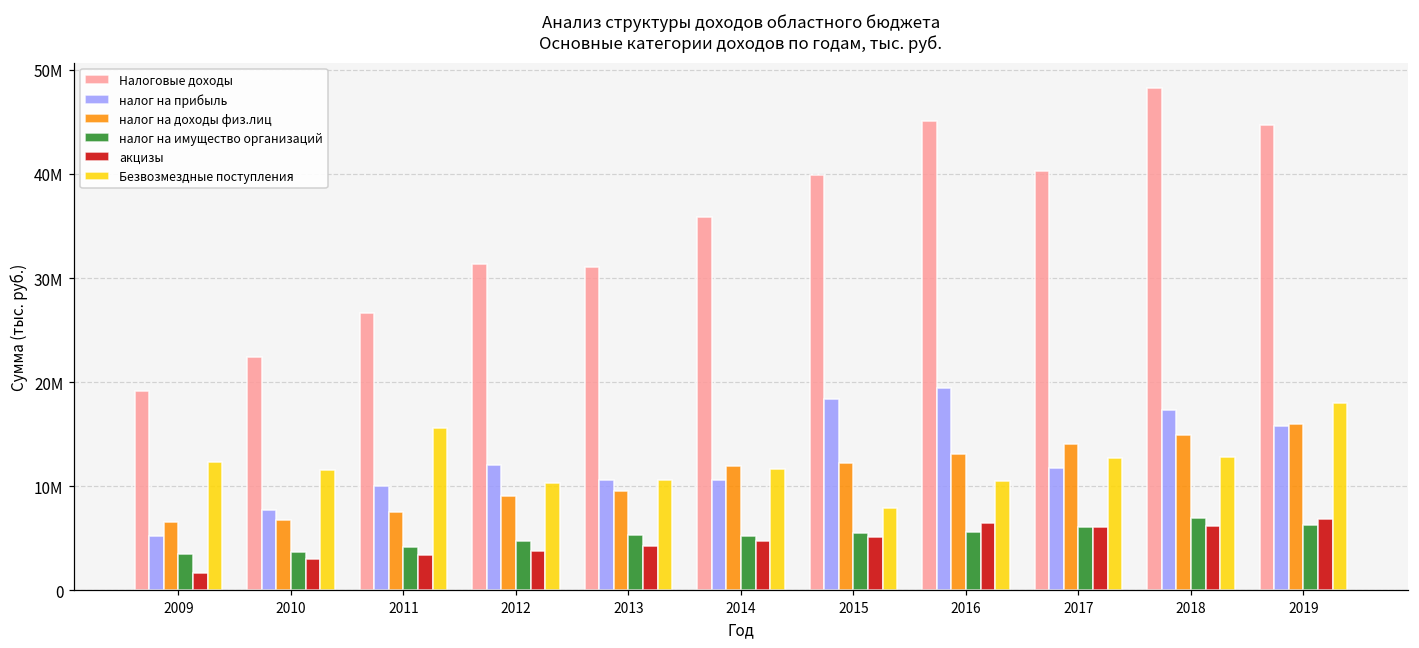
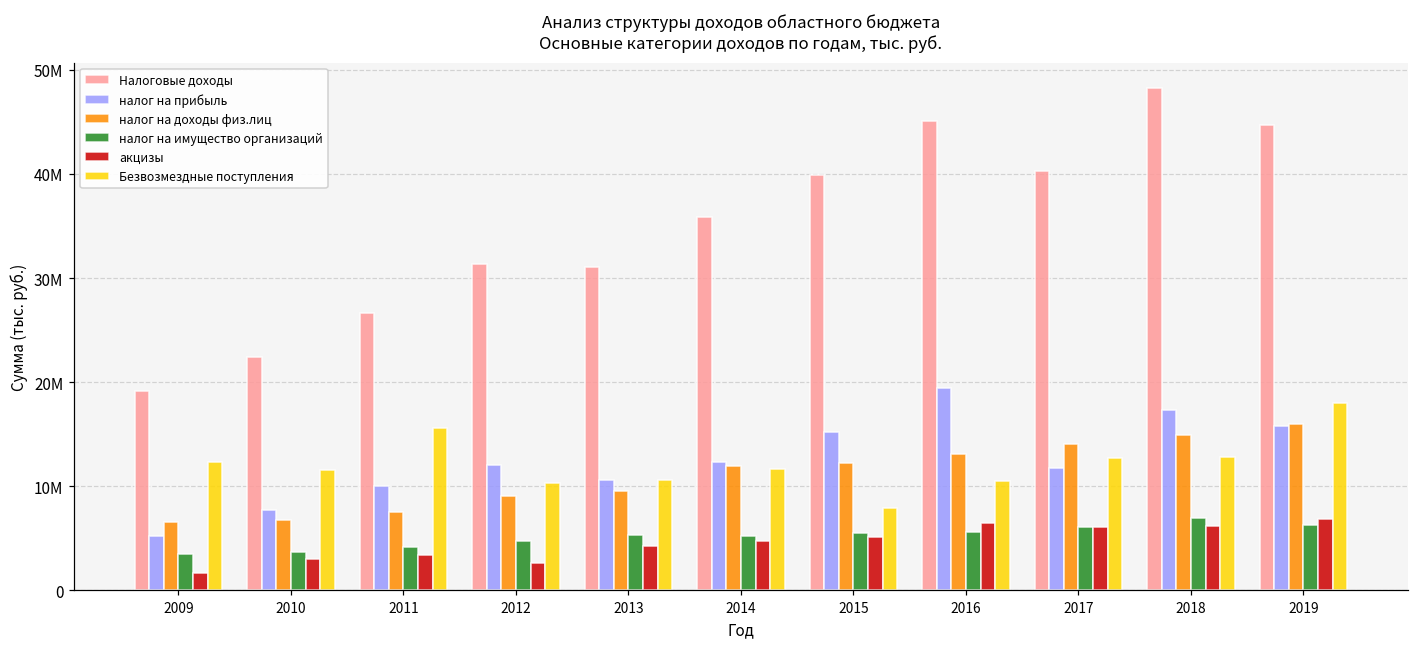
акцизы, 2012: 4000000 -> 3000000
налог на прибыль, 2014: 11000000 -> 12000000
налог на прибыль, 2015: 18000000 -> 15000000
